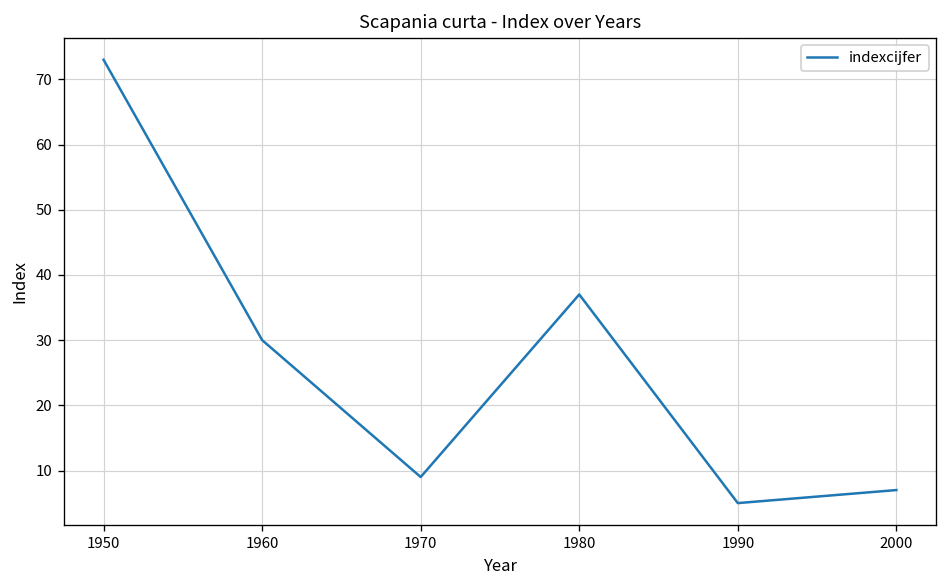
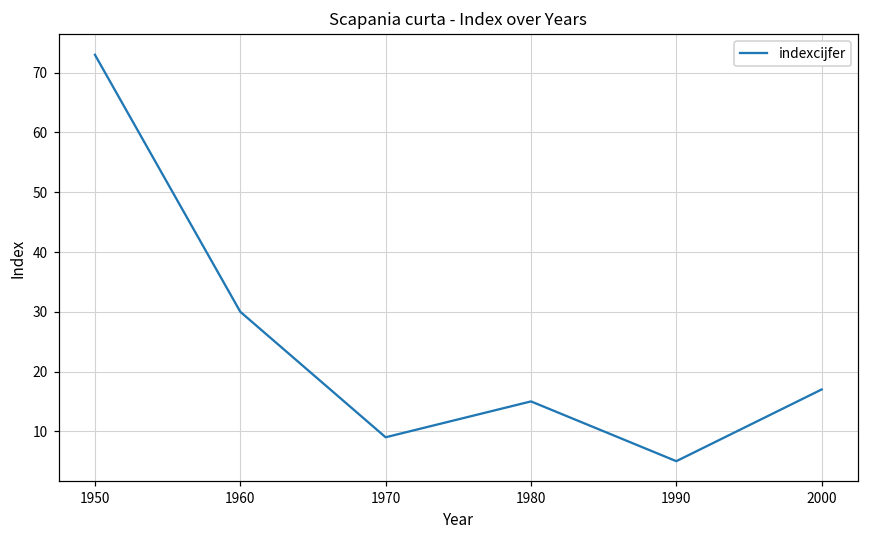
1980: 37 -> 15
2000: 7 -> 17
